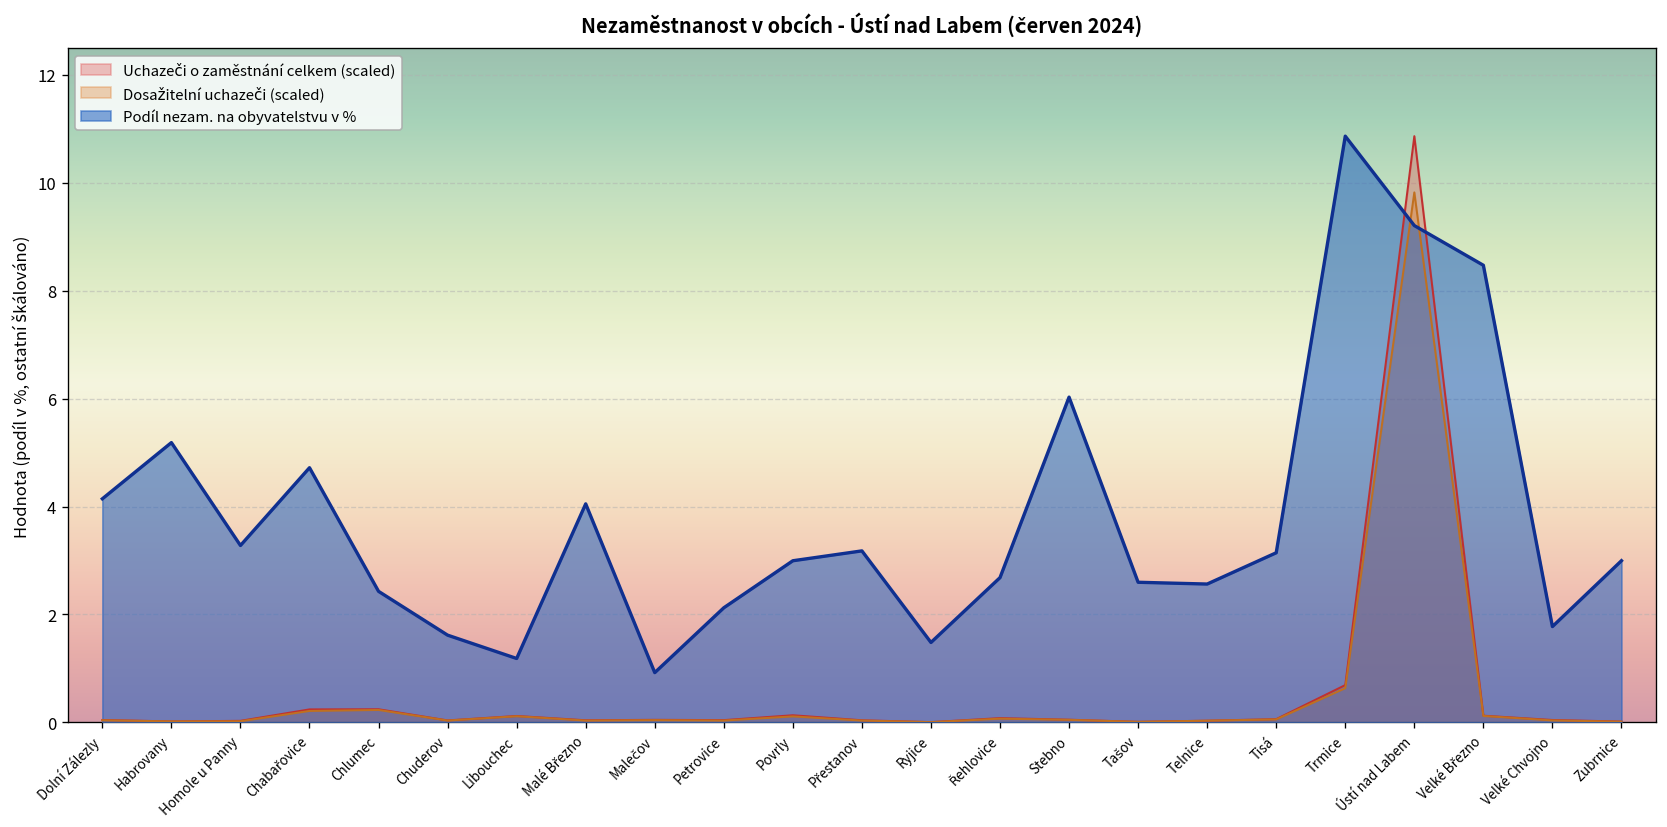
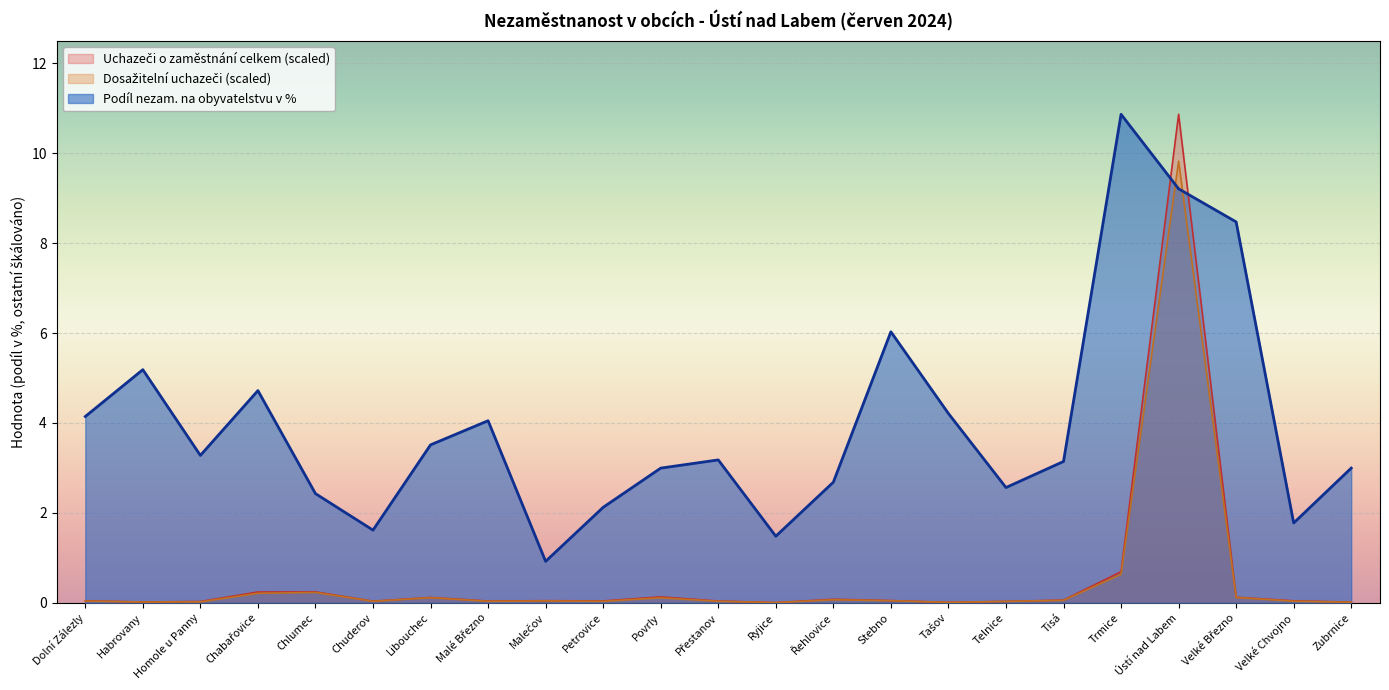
Podíl nezam. na obyvatelstvu v %, Libouchec: 1.2 -> 3.5
Podíl nezam. na obyvatelstvu v %, Tašov: 2.6 -> 4.2
